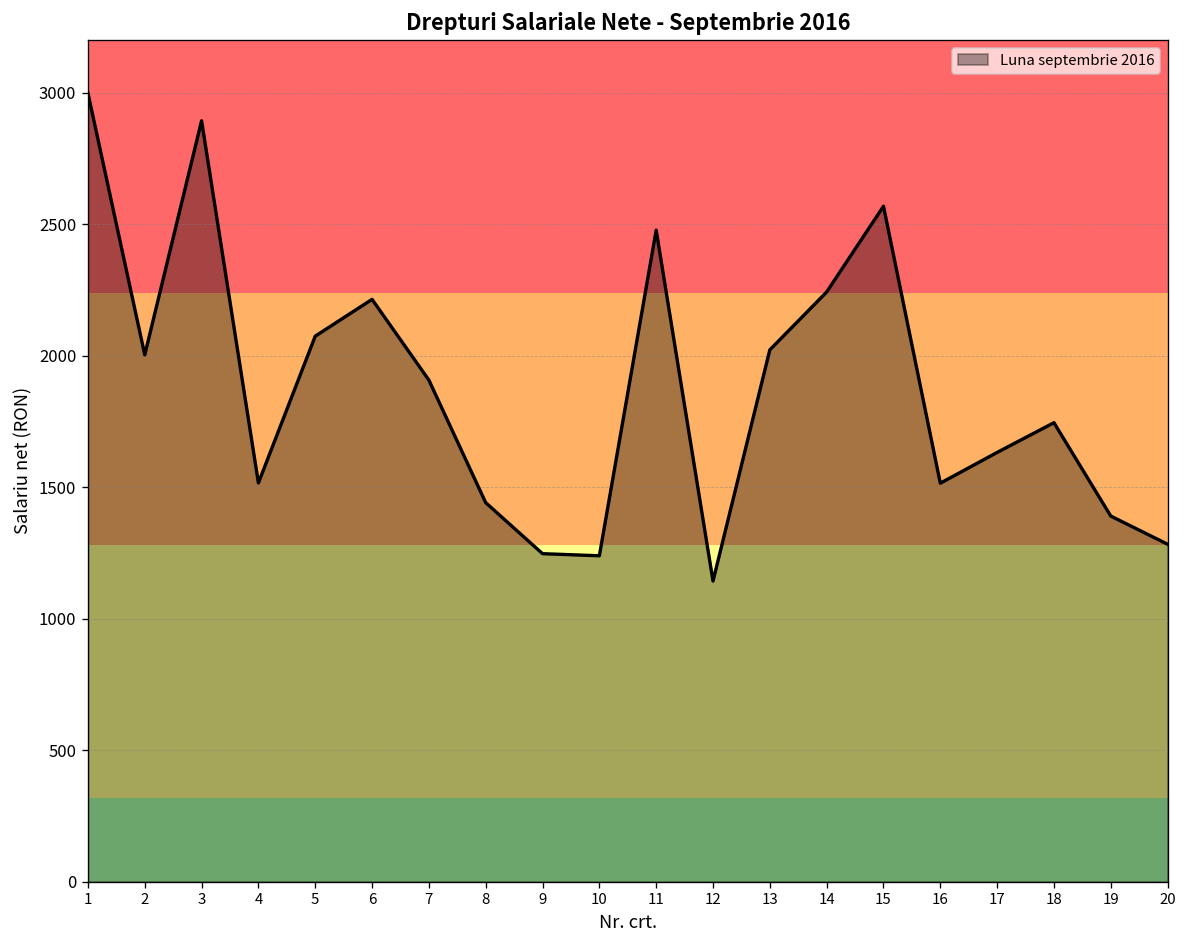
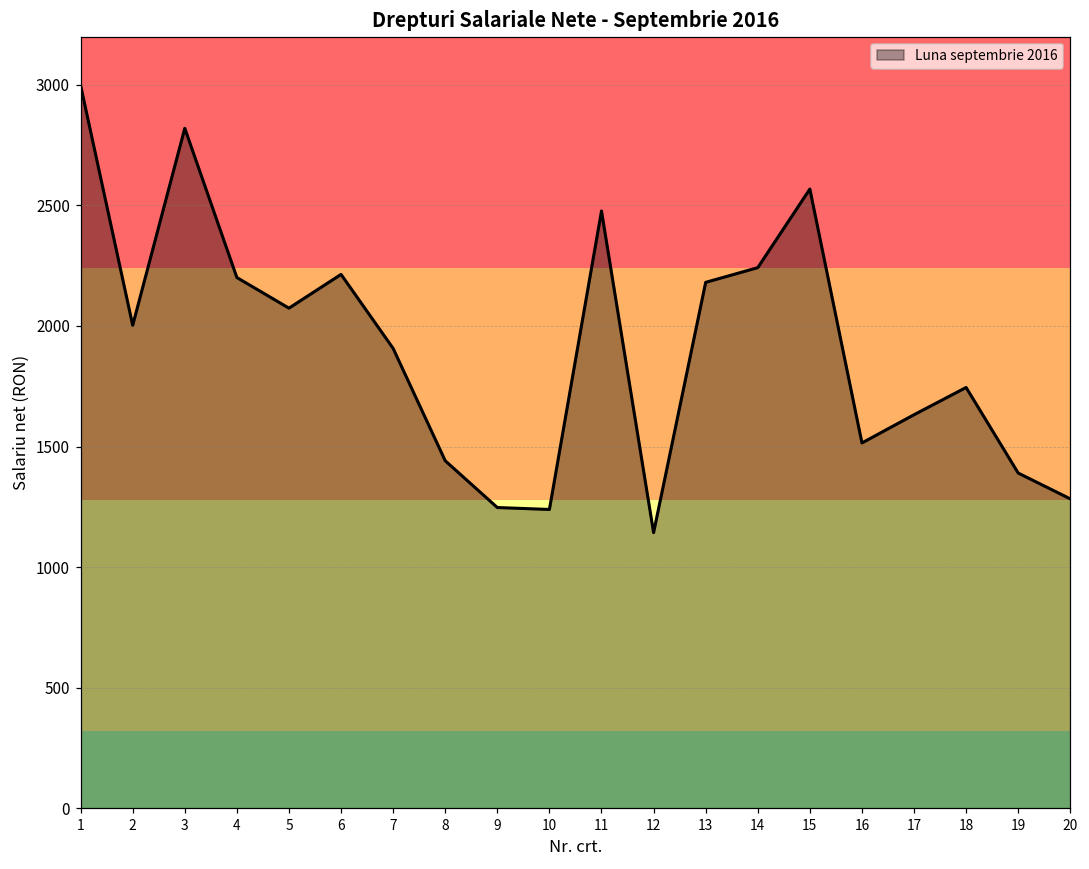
3: 2890 -> 2820
4: 1520 -> 2200
13: 2020 -> 2180
